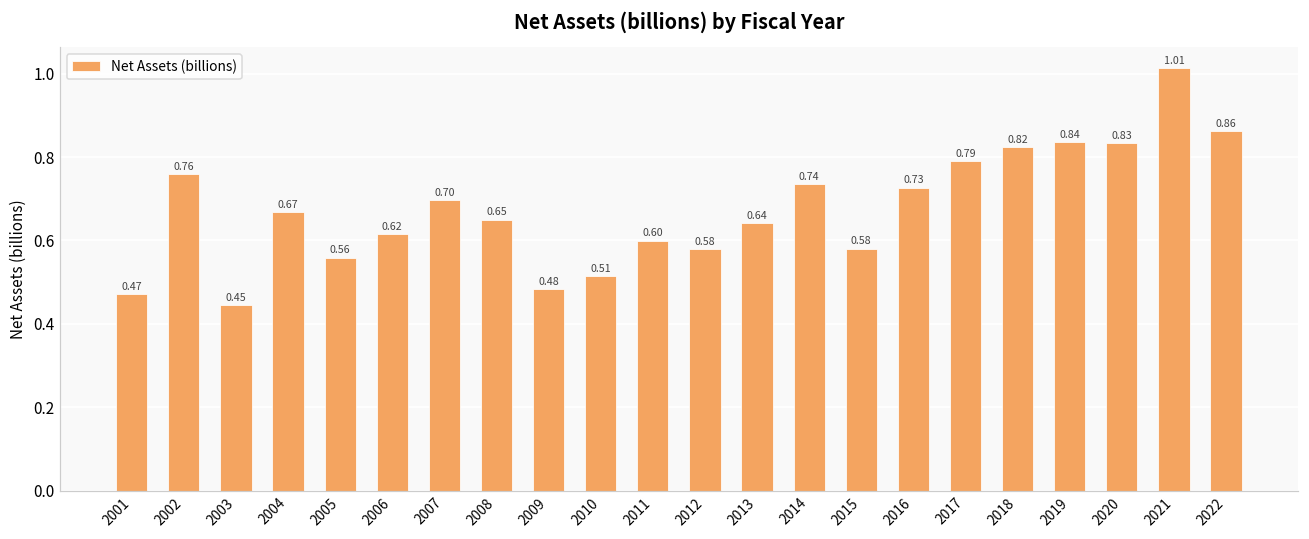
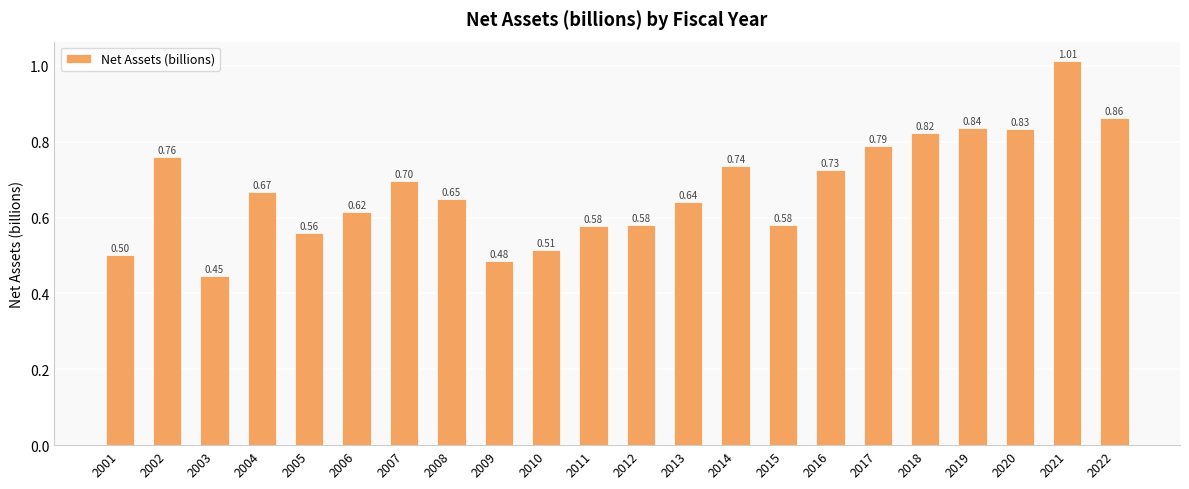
2001: 0.47 -> 0.50
2011: 0.60 -> 0.58
